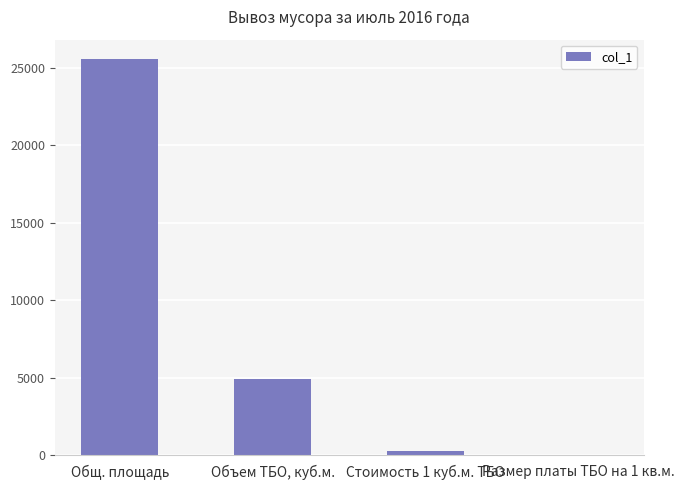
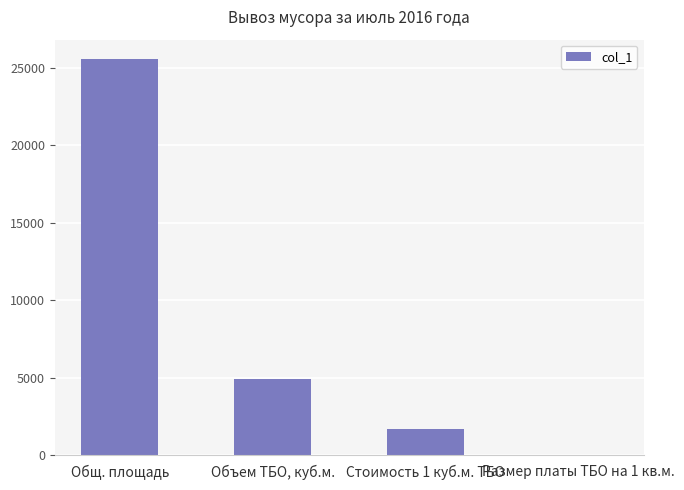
Стоимость 1 куб.м. ТБО: 300 -> 1700
